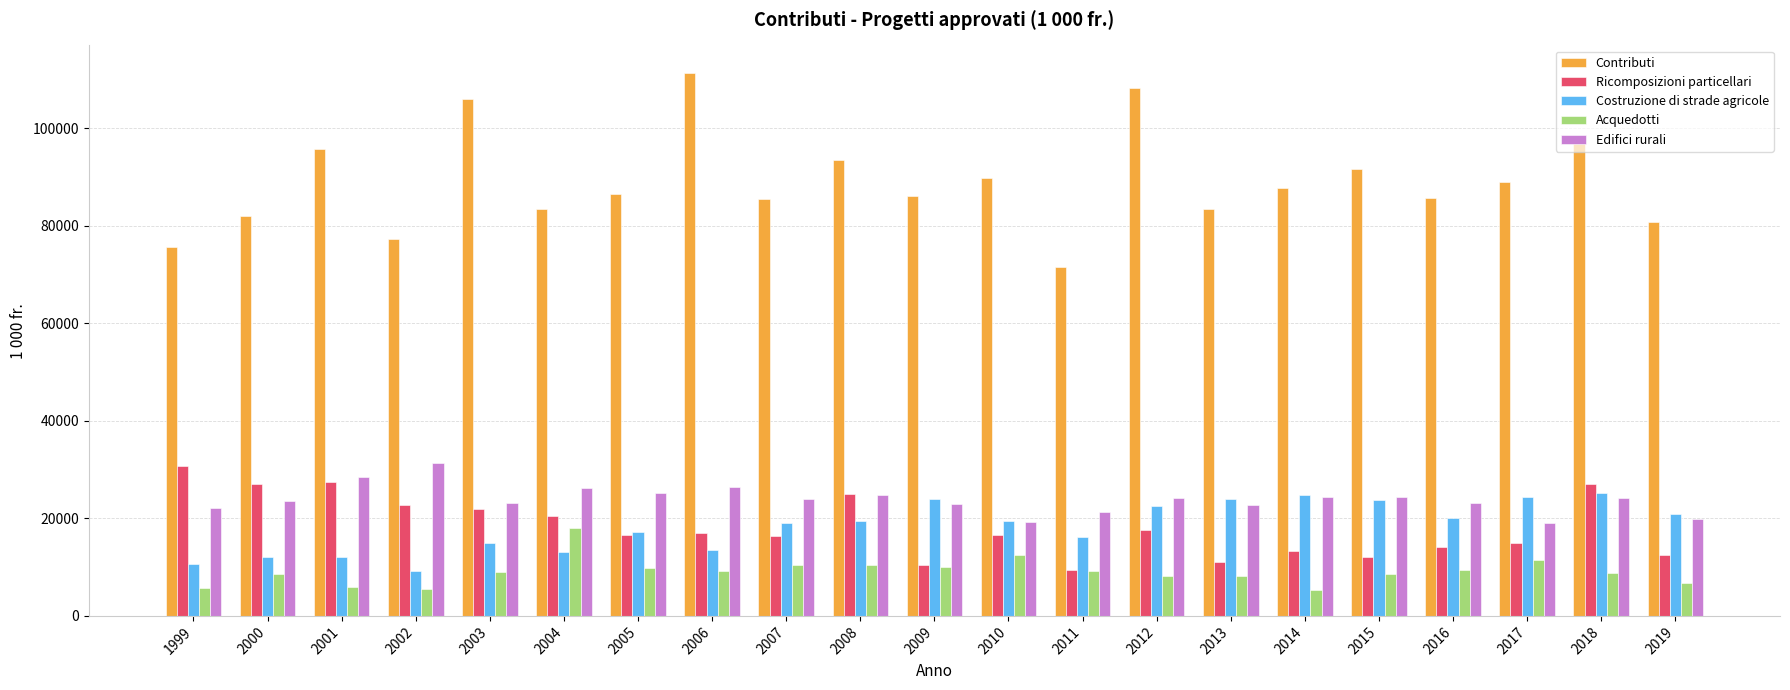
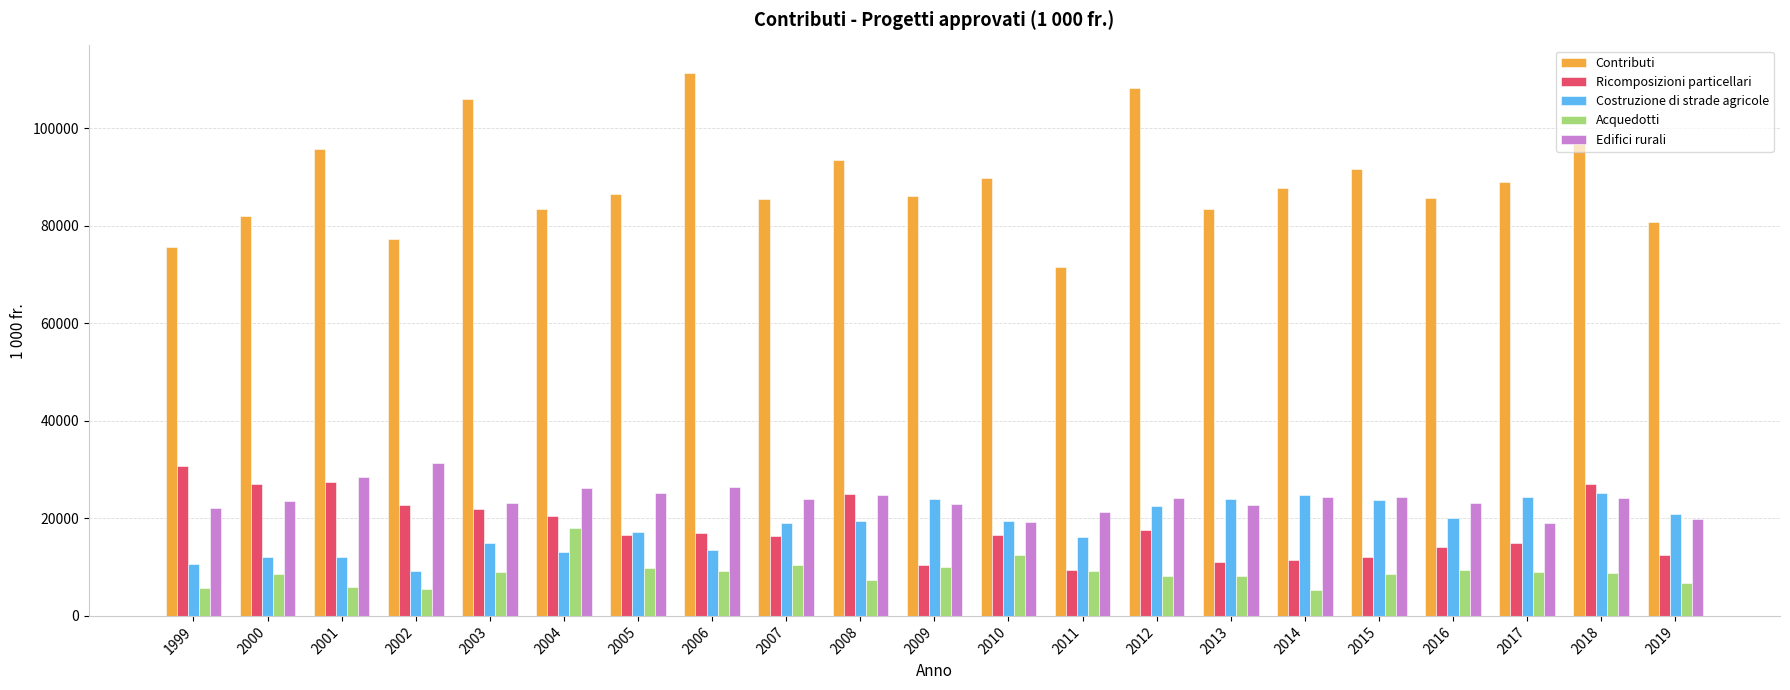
Acquedotti, 2008: 10000 -> 7000
Ricomposizioni particellari, 2014: 13000 -> 11000
Acquedotti, 2017: 11000 -> 9000
